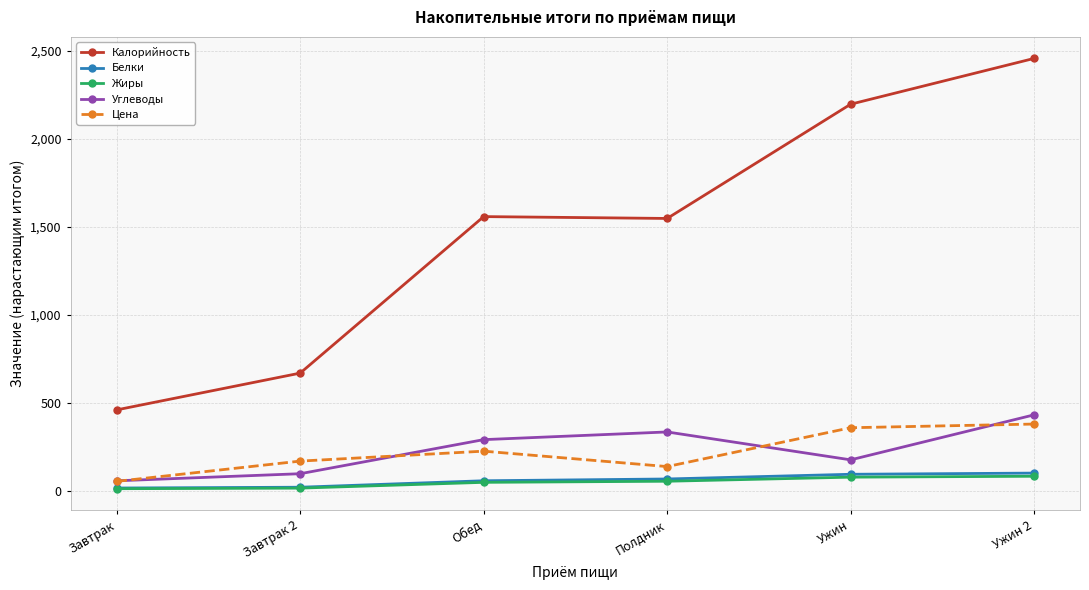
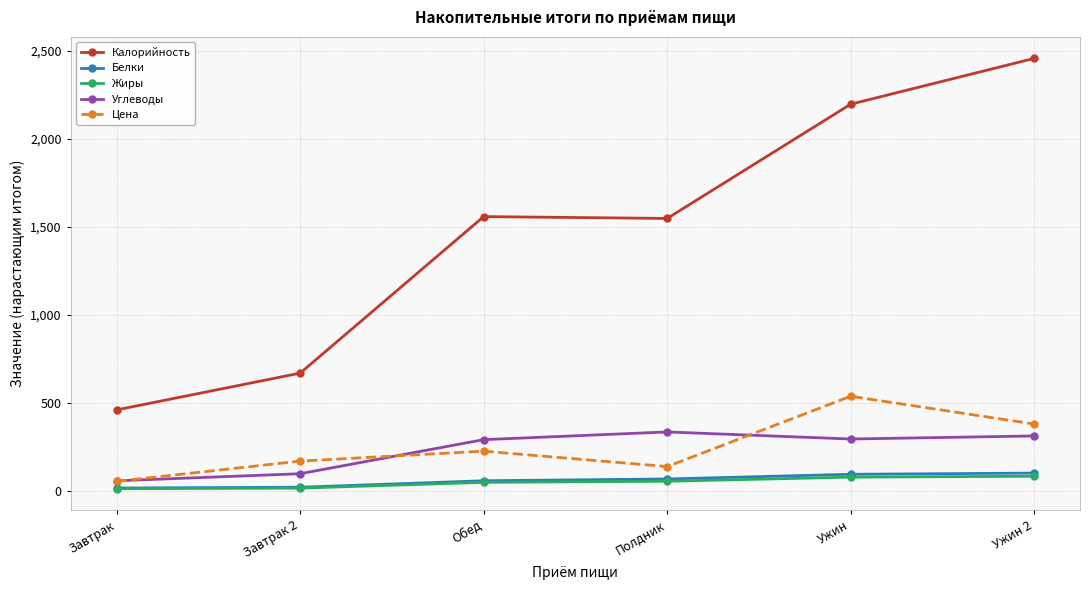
Углеводы, Ужин: 180 -> 300
Цена, Ужин: 360 -> 540
Углеводы, Ужин 2: 430 -> 320
